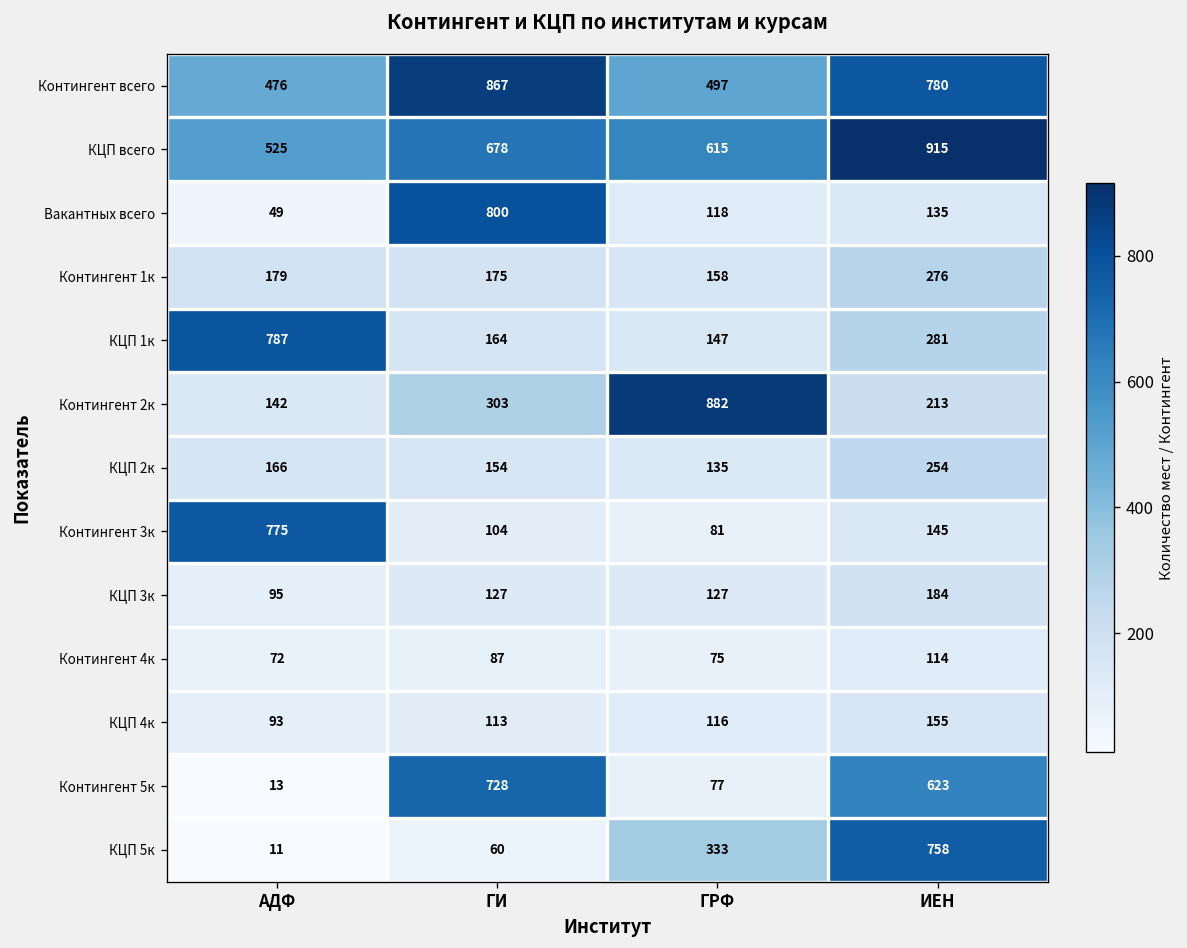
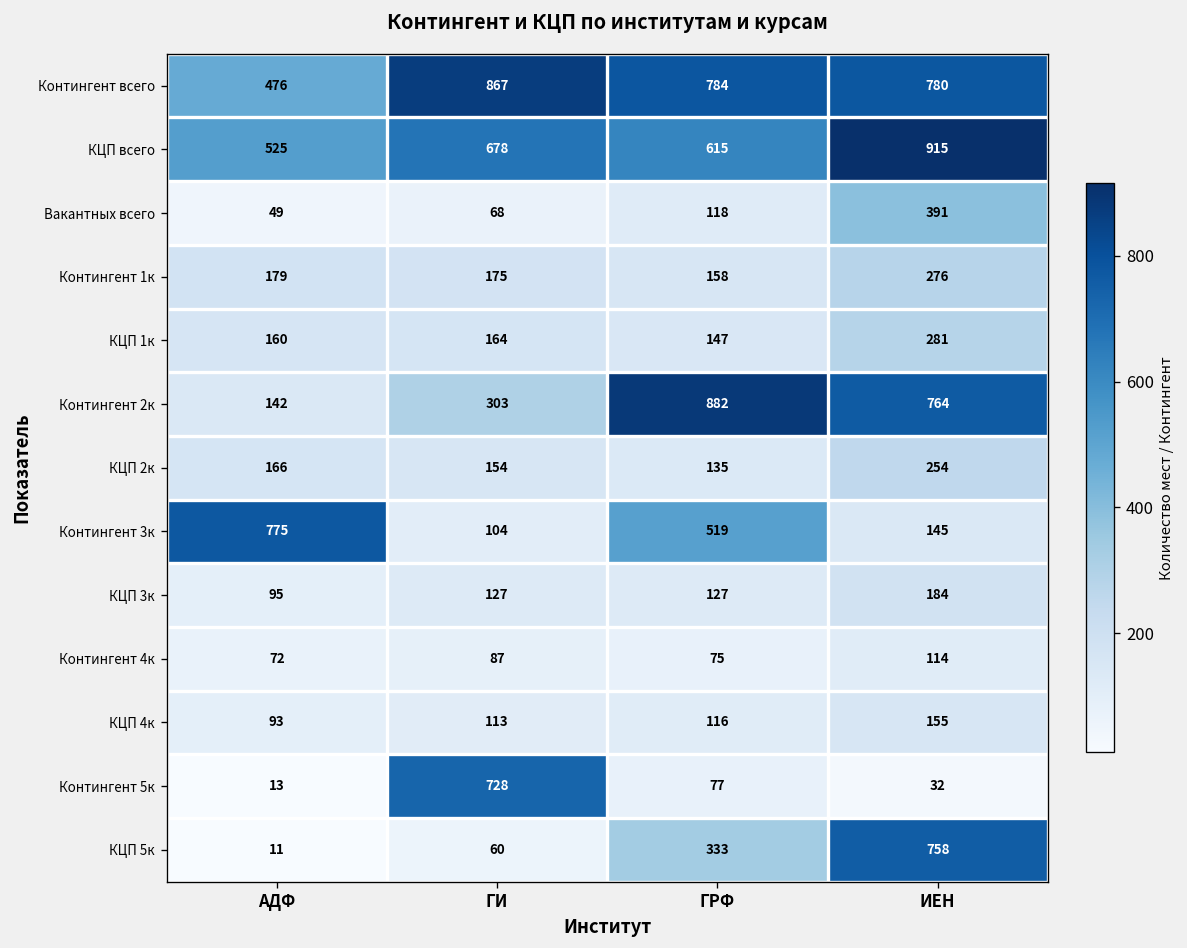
Контингент всего, ГРФ: 497 -> 784
Вакантных всего, ГИ: 800 -> 68
Вакантных всего, ИЕН: 135 -> 391
КЦП 1к, АДФ: 787 -> 160
Контингент 2к, ИЕН: 213 -> 764
Контингент 3к, ГРФ: 81 -> 519
Контингент 5к, ИЕН: 623 -> 32
